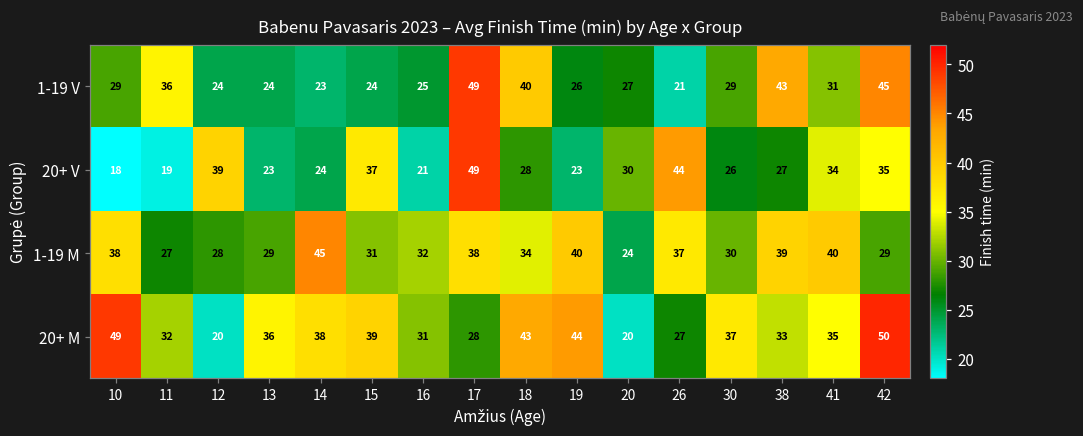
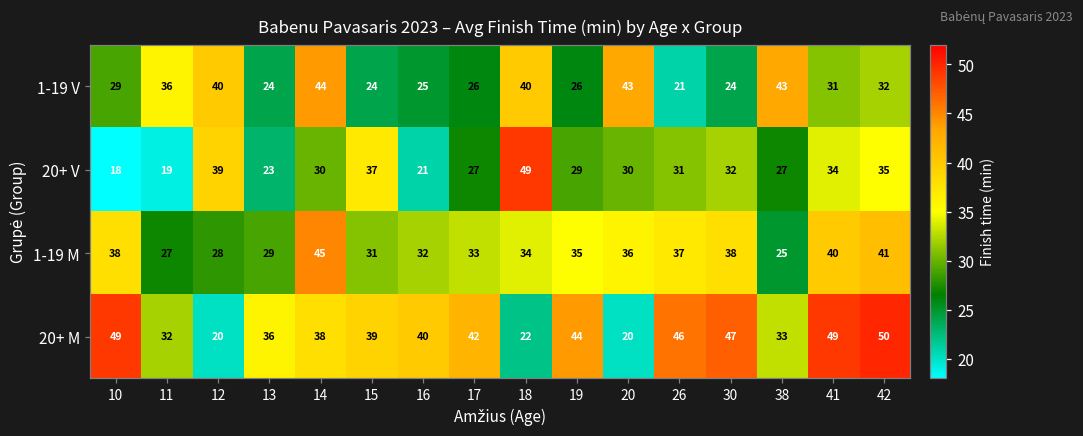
1-19 V, 12: 24 -> 40
1-19 V, 14: 23 -> 44
1-19 V, 17: 49 -> 26
1-19 V, 20: 27 -> 43
1-19 V, 30: 29 -> 24
1-19 V, 42: 45 -> 32
20+ V, 14: 24 -> 30
20+ V, 17: 49 -> 27
20+ V, 18: 28 -> 49
20+ V, 19: 23 -> 29
20+ V, 26: 44 -> 31
20+ V, 30: 26 -> 32
1-19 M, 17: 38 -> 33
1-19 M, 19: 40 -> 35
1-19 M, 20: 24 -> 36
1-19 M, 30: 30 -> 38
1-19 M, 38: 39 -> 25
1-19 M, 42: 29 -> 41
20+ M, 16: 31 -> 40
20+ M, 17: 28 -> 42
20+ M, 18: 43 -> 22
20+ M, 26: 27 -> 46
20+ M, 30: 37 -> 47
20+ M, 41: 35 -> 49
